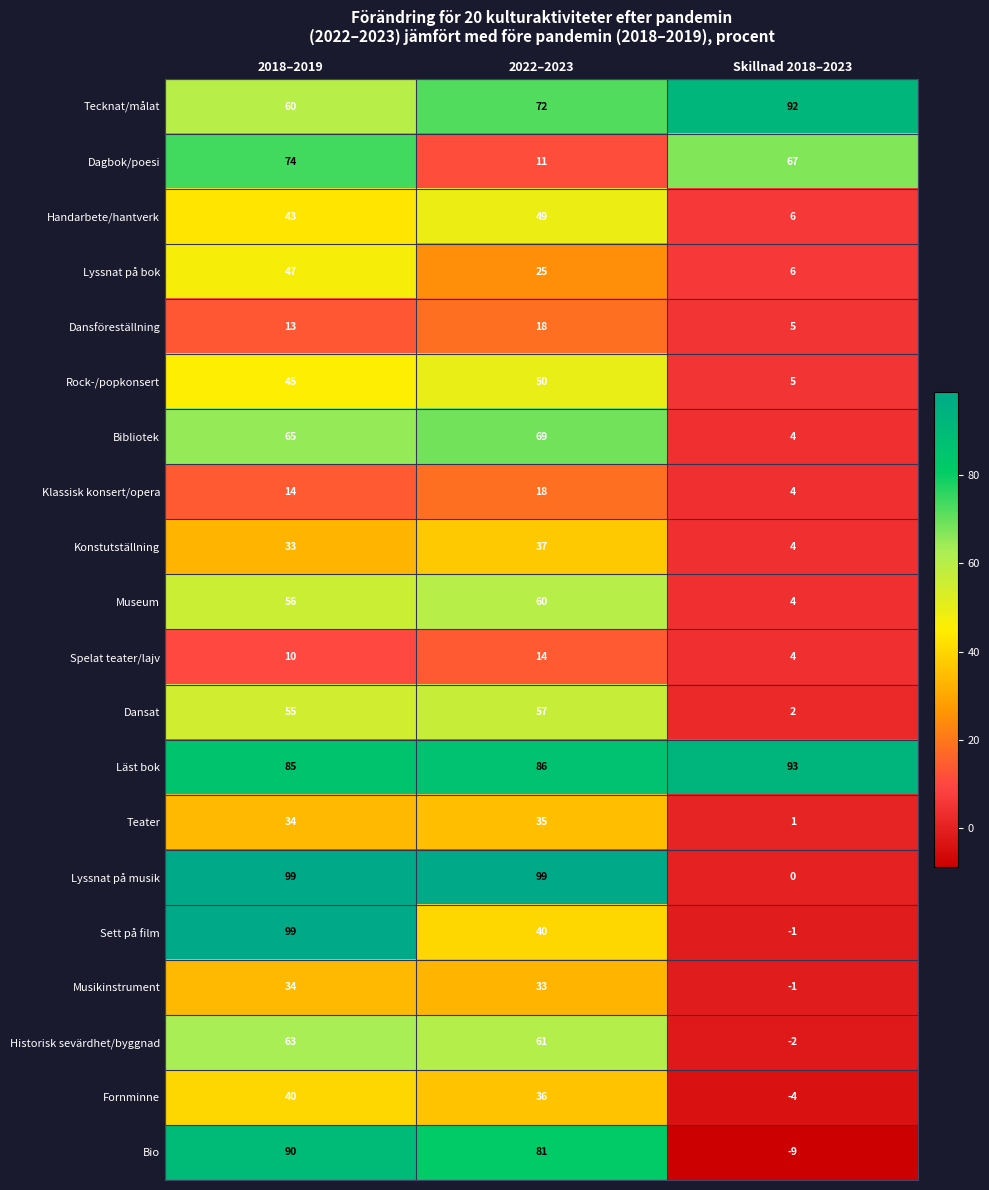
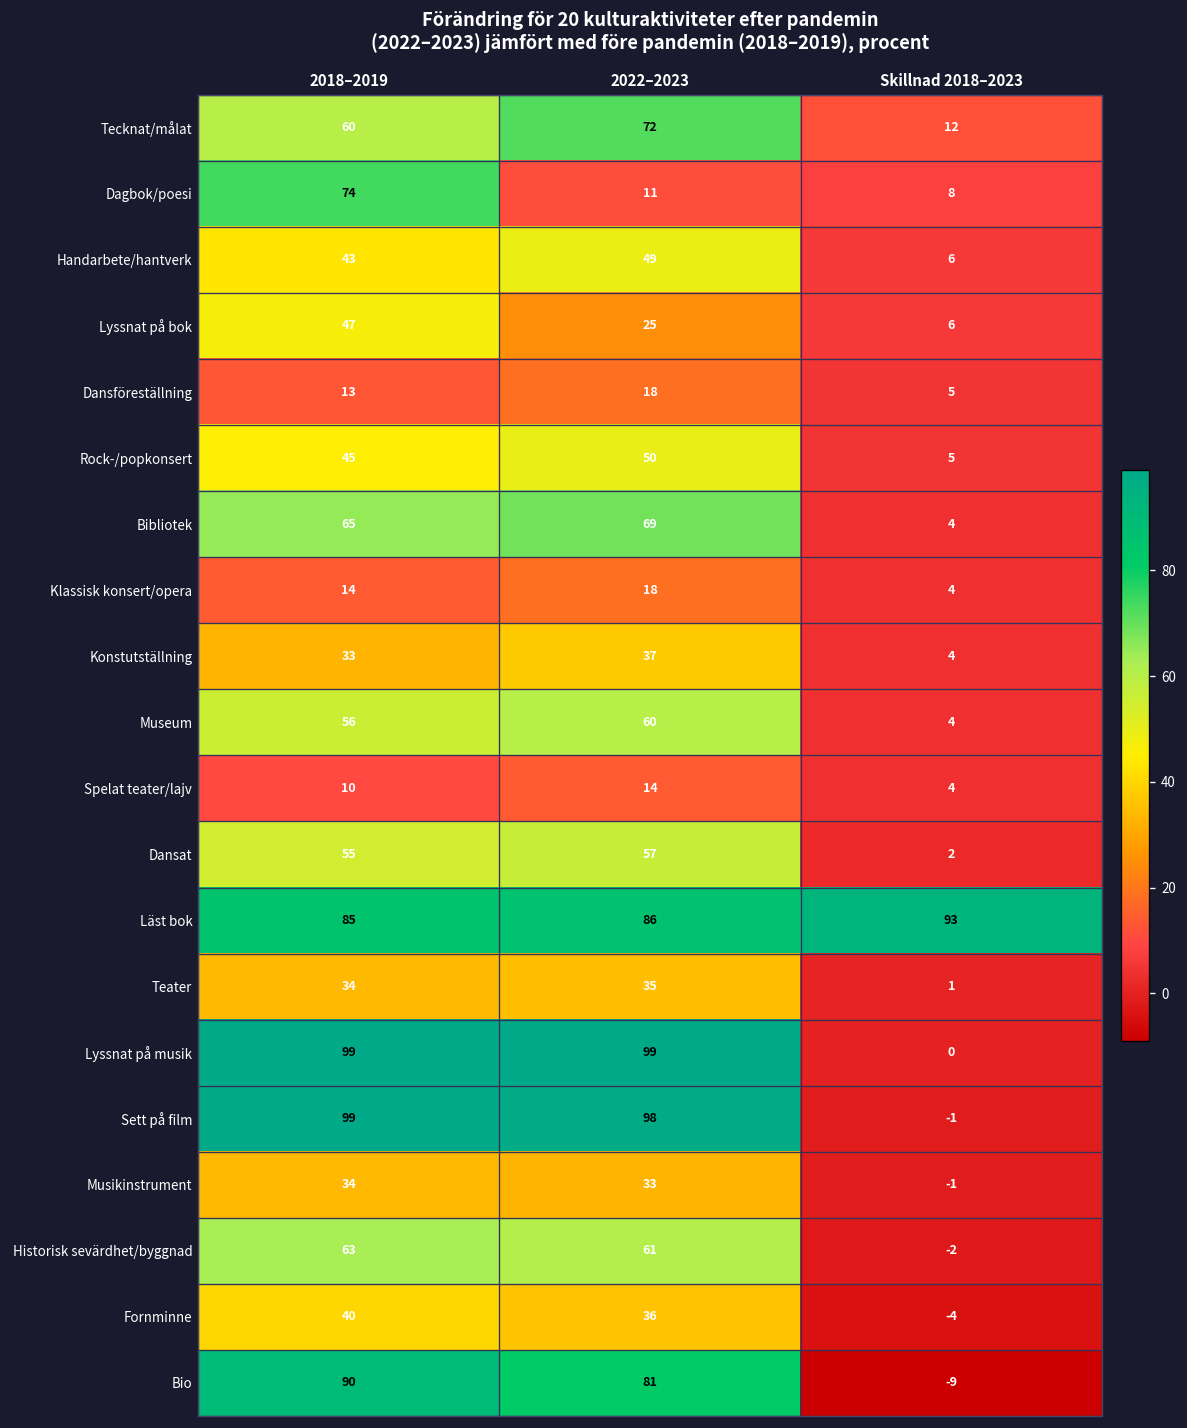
Tecknat/målat, Skillnad 2018–2023: 92 -> 12
Dagbok/poesi, Skillnad 2018–2023: 67 -> 8
Sett på film, 2022–2023: 40 -> 98
